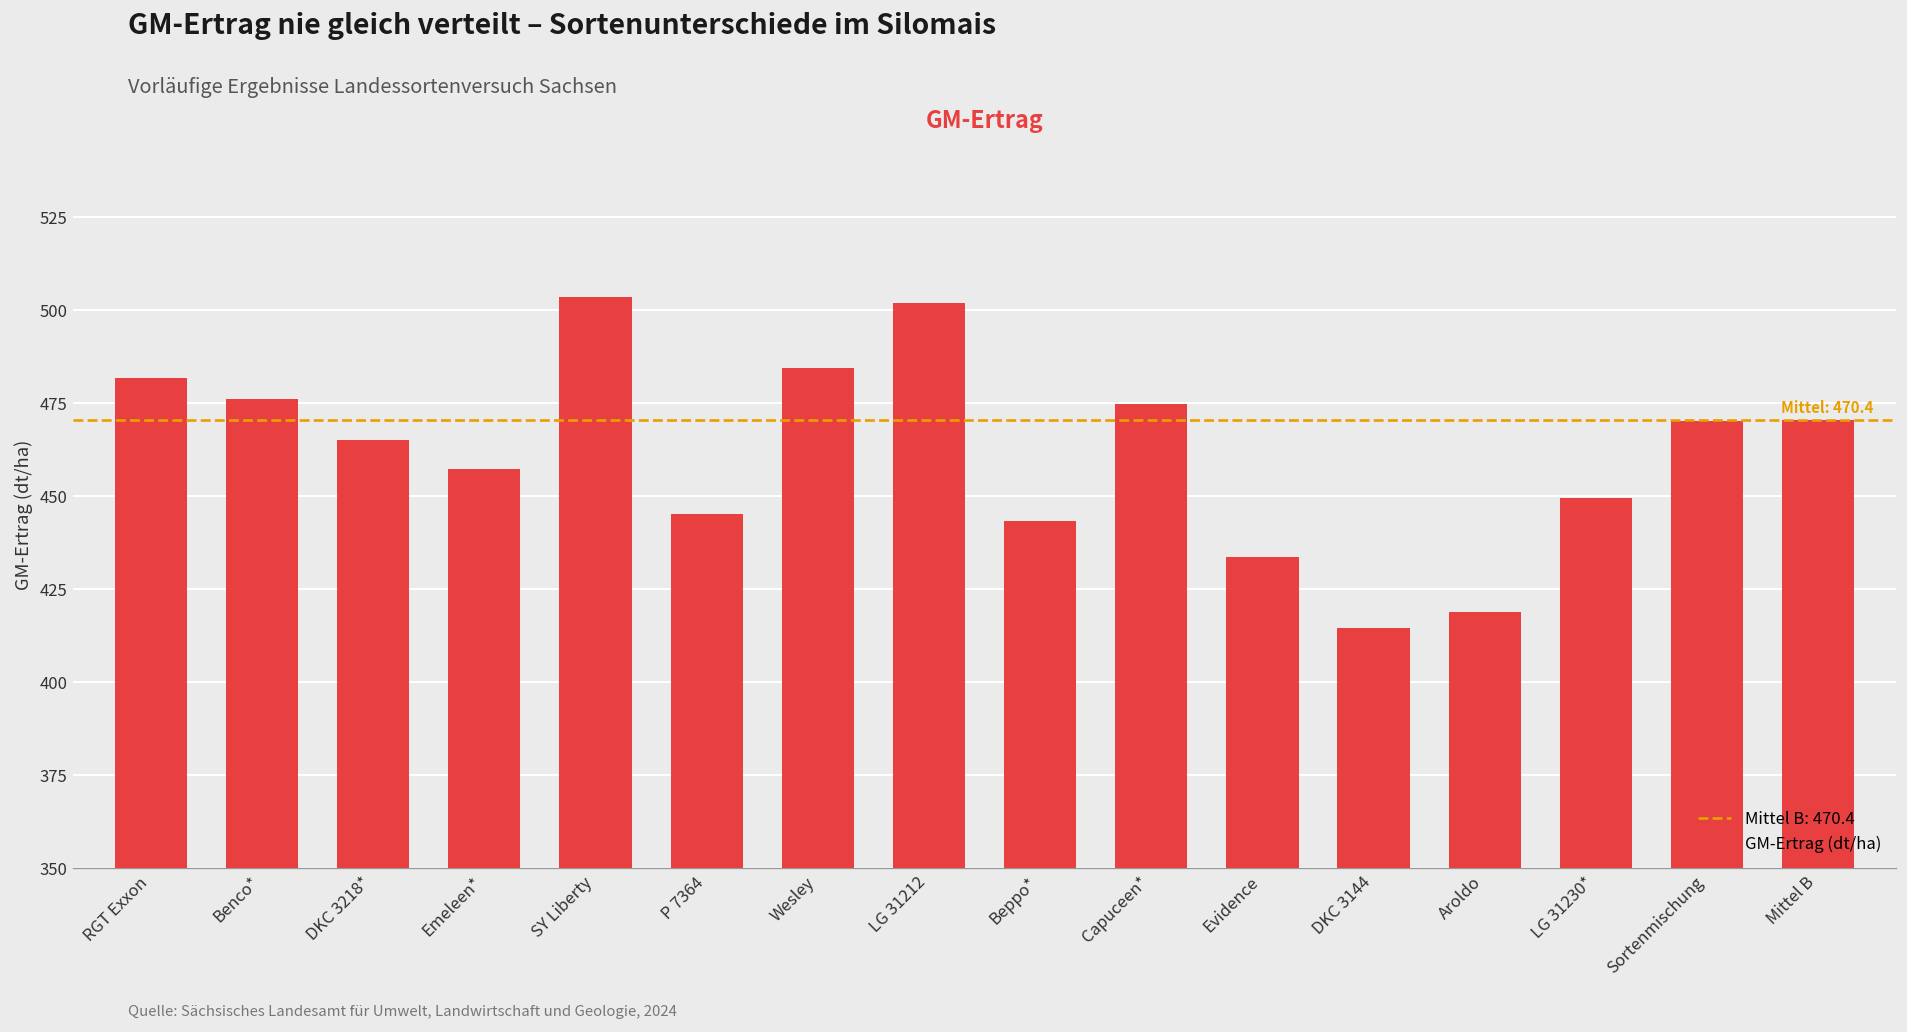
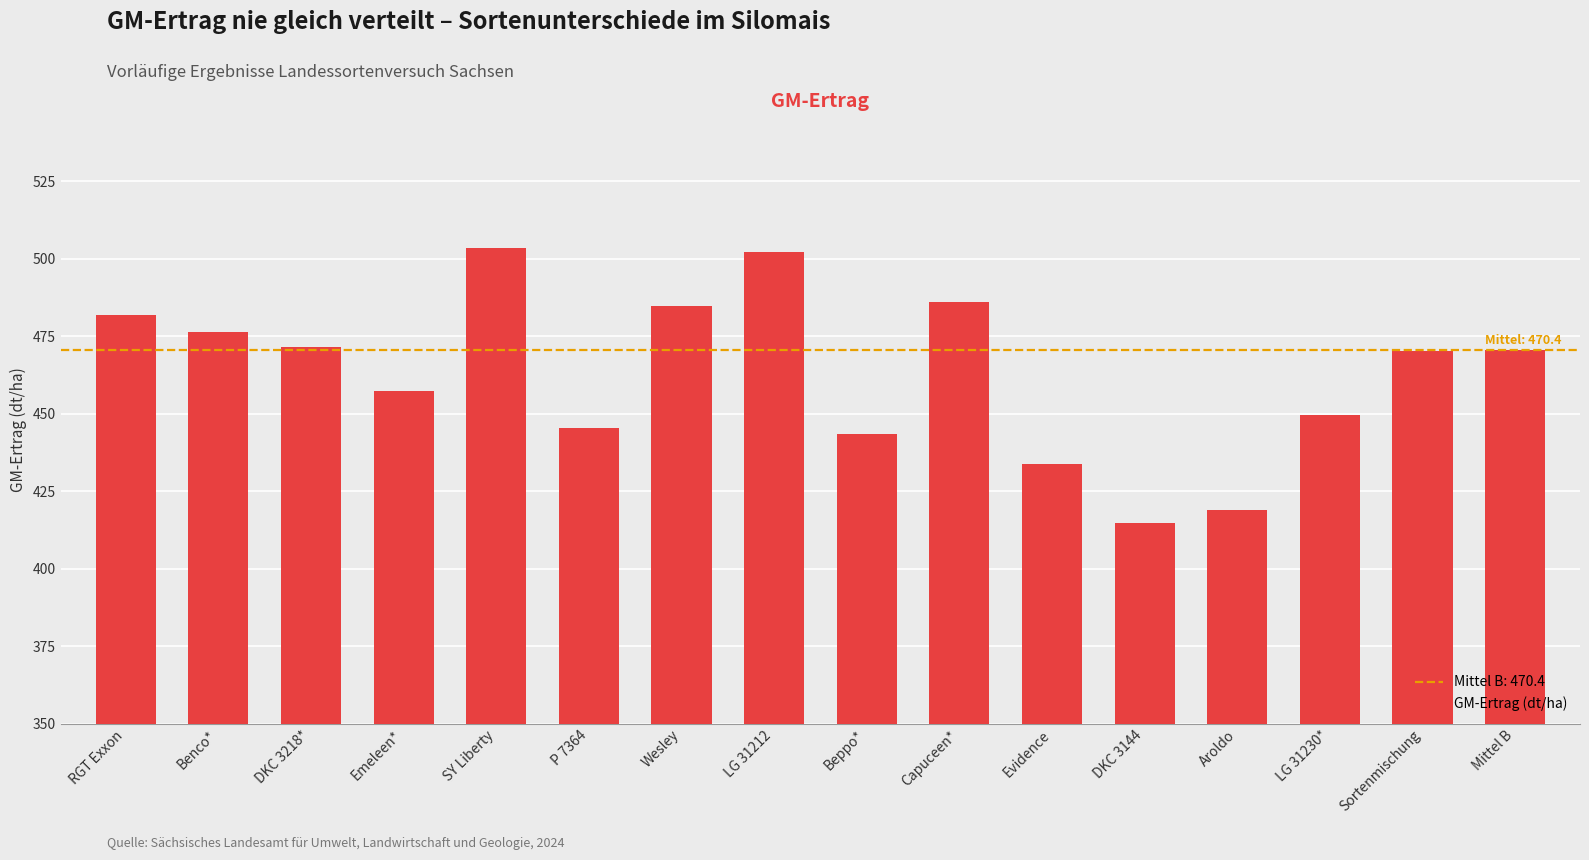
DKC 3218*: 465 -> 471
Capuceen*: 475 -> 486
